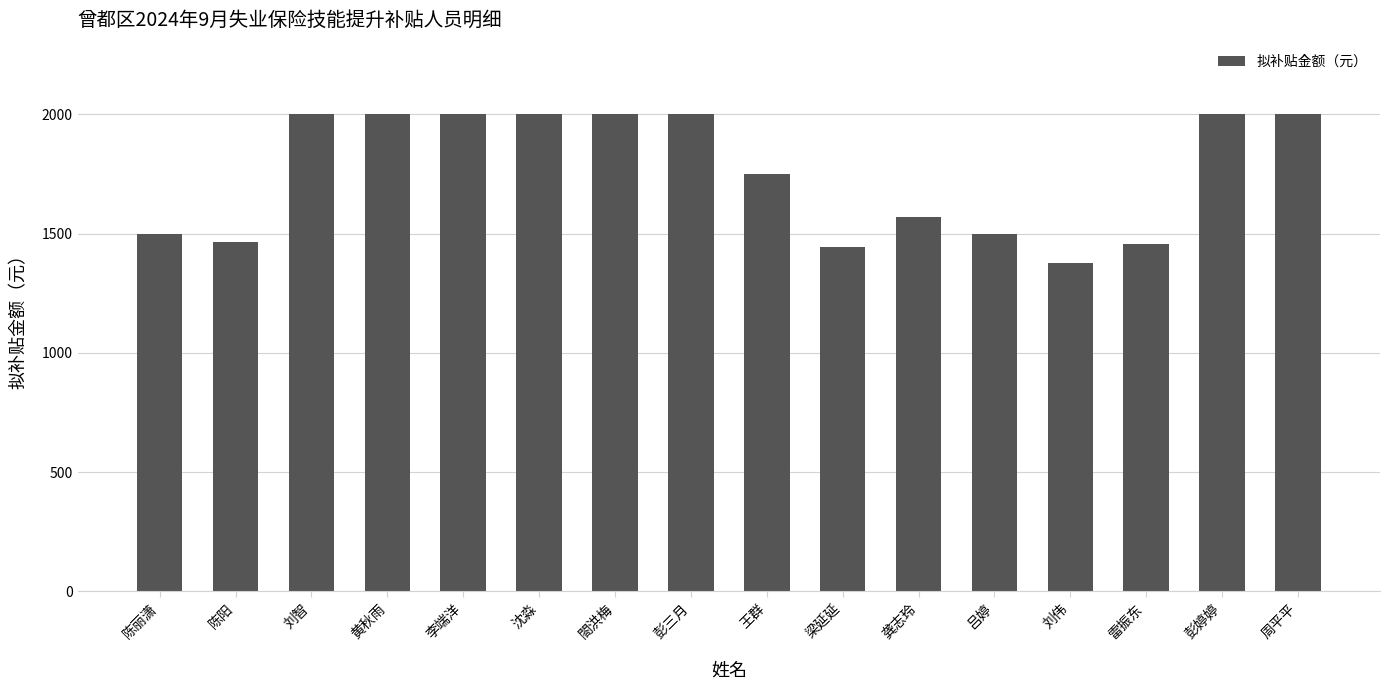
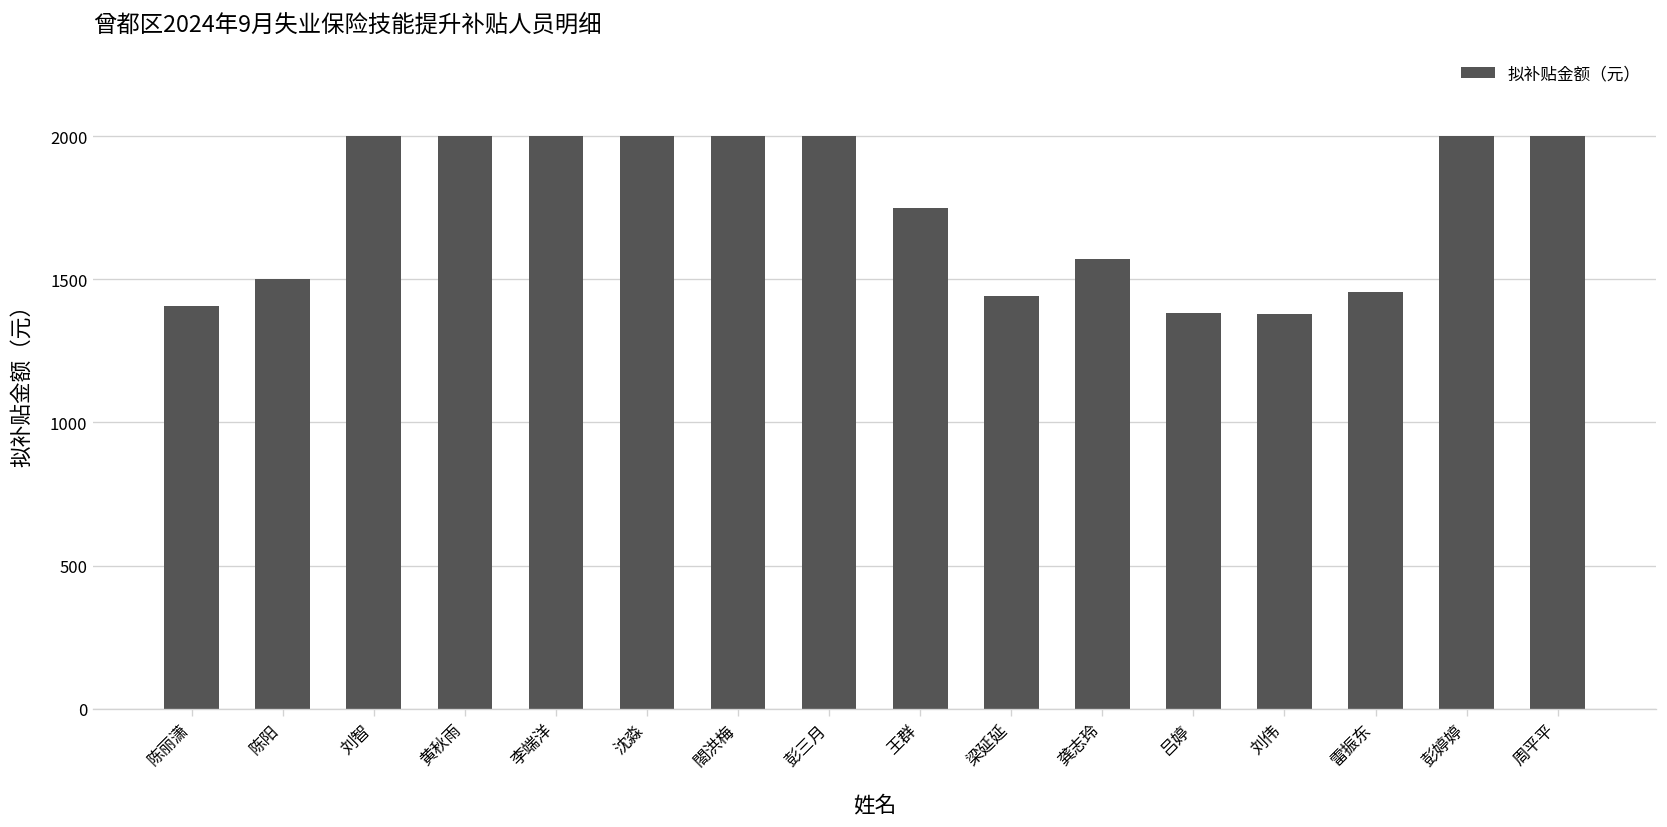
陈丽潇: 1500 -> 1410
陈阳: 1470 -> 1500
吕婷: 1500 -> 1380
